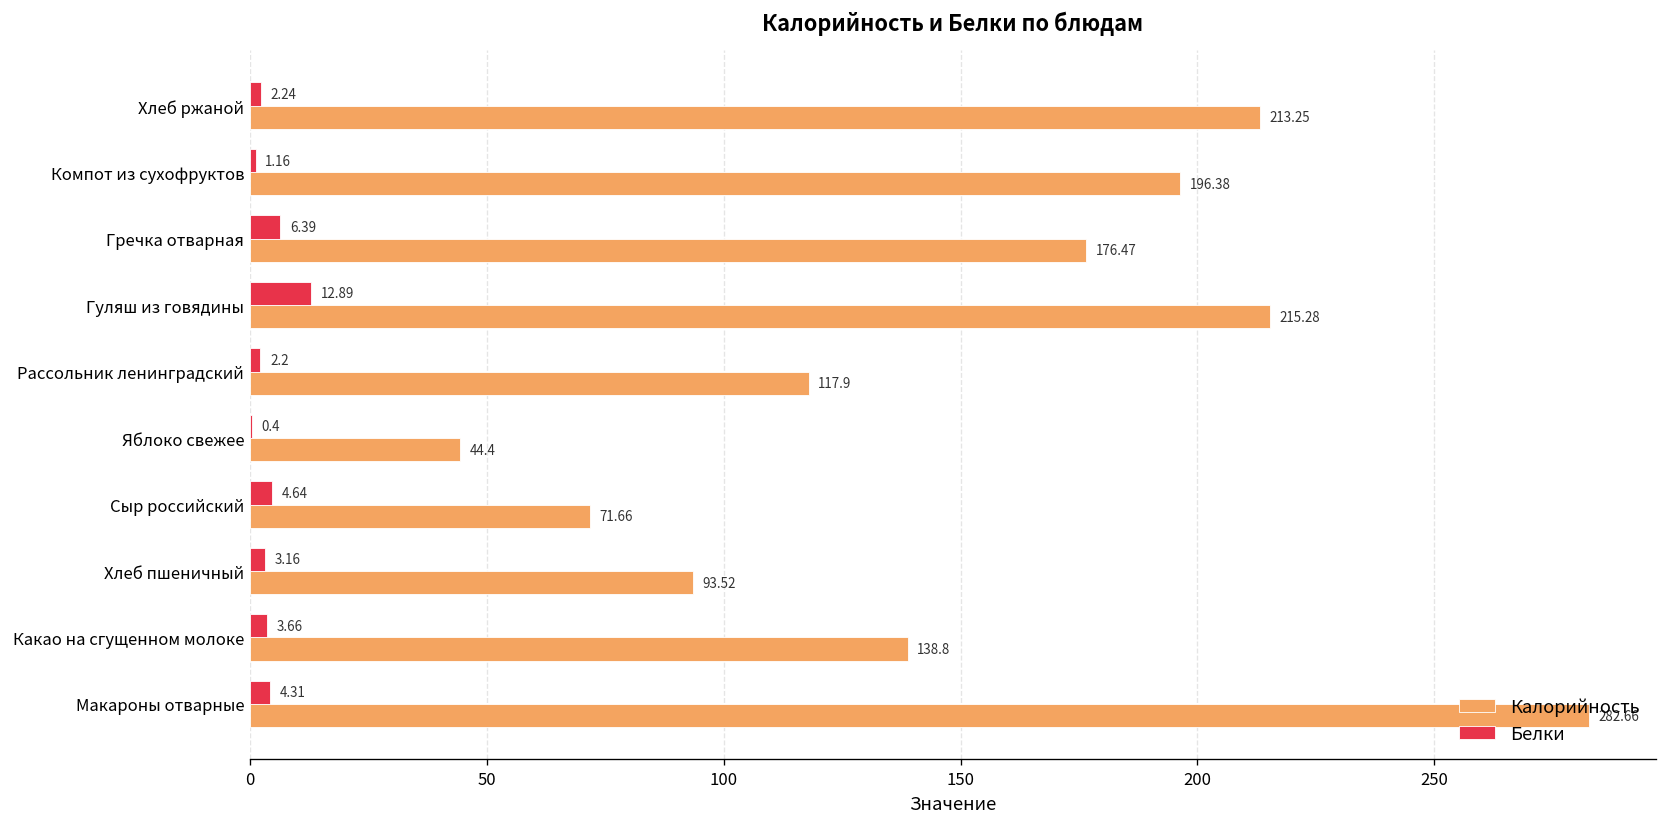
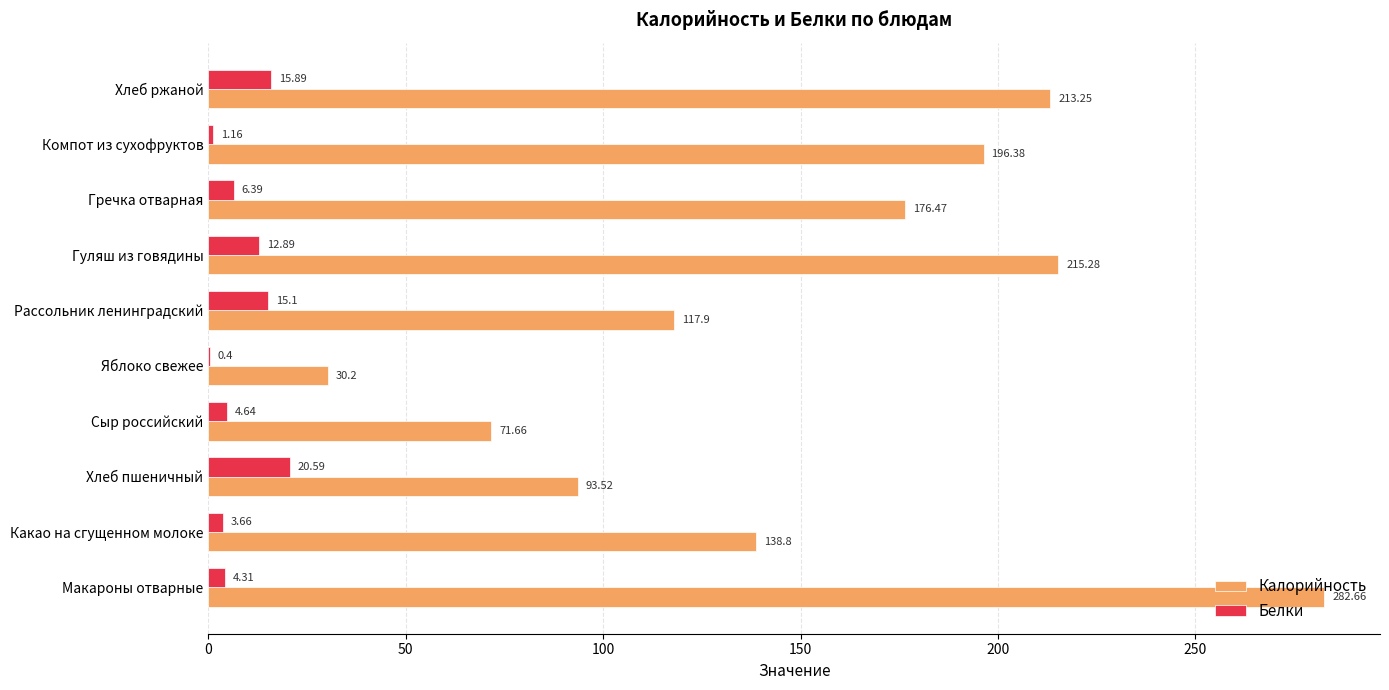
Белки, Хлеб ржаной: 2.24 -> 15.89
Белки, Рассольник ленинградский: 2.2 -> 15.1
Калорийность, Яблоко свежее: 44.4 -> 30.2
Белки, Хлеб пшеничный: 3.16 -> 20.59
